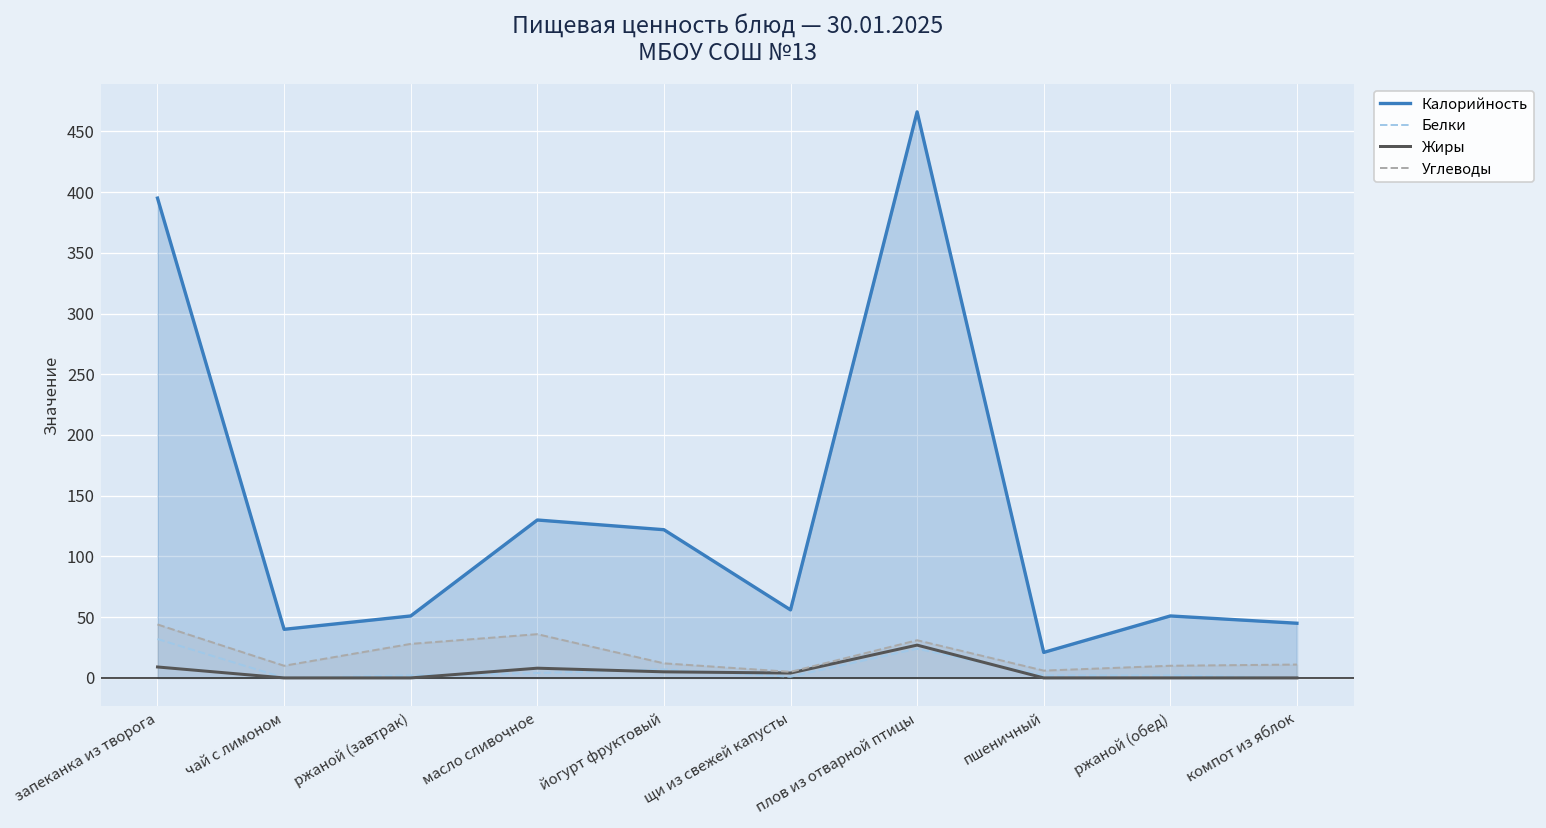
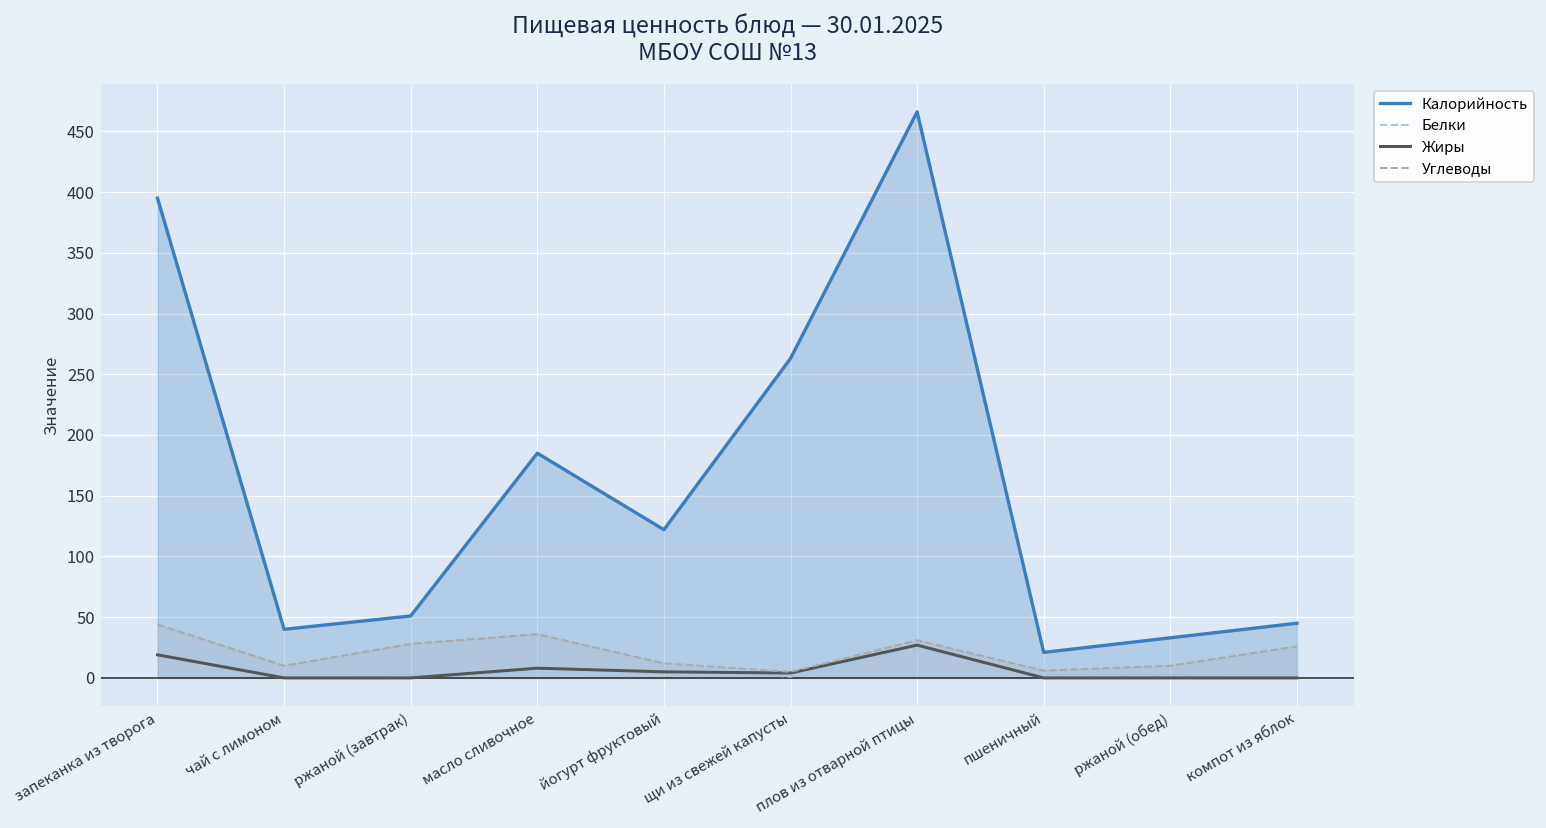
Жиры, запеканка из творога: 9 -> 19
Калорийность, масло сливочное: 130 -> 185
Калорийность, щи из свежей капусты: 56 -> 263
Калорийность, ржаной (обед): 51 -> 33
Углеводы, компот из яблок: 11 -> 26
